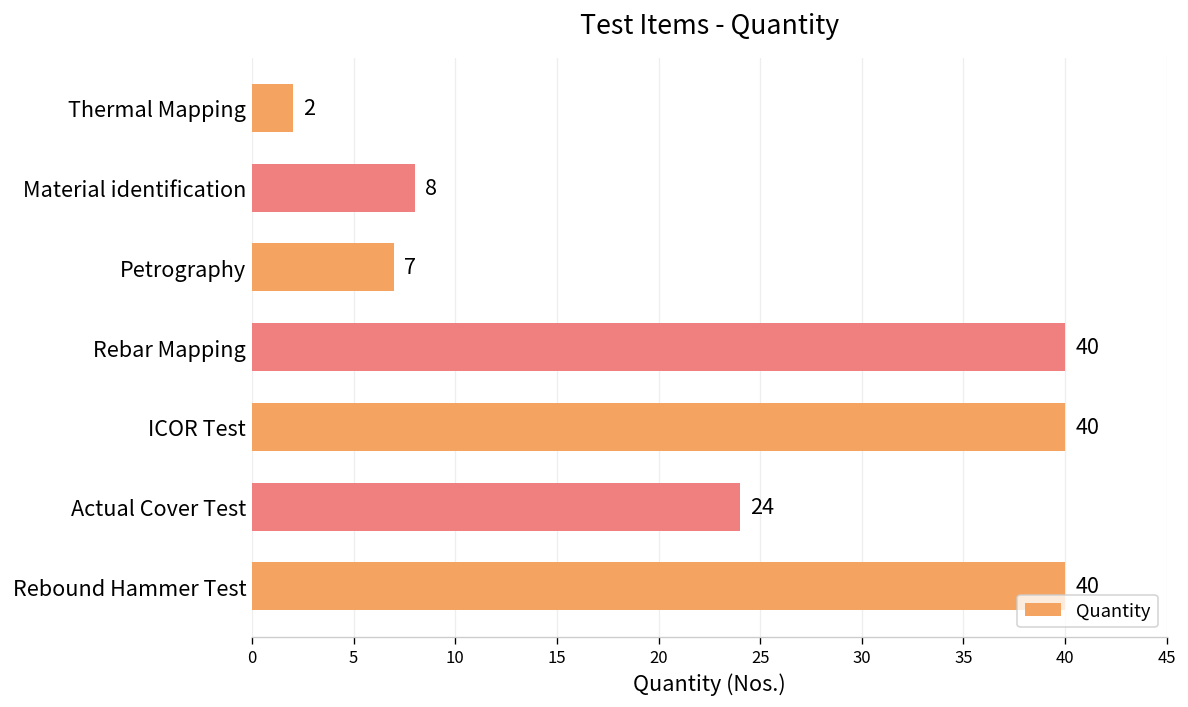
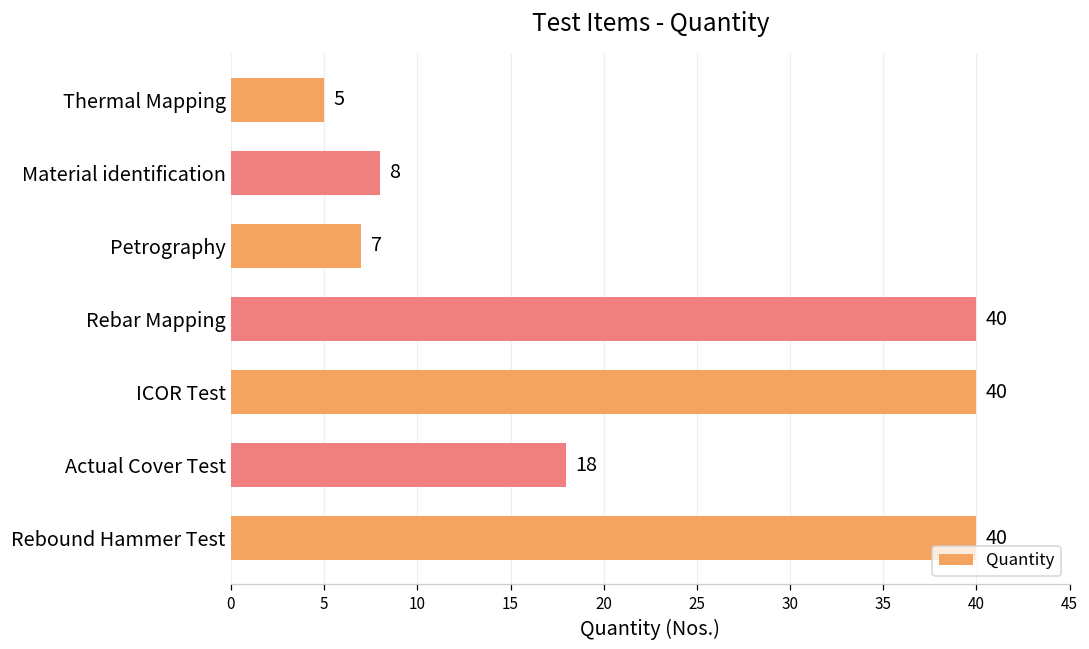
Thermal Mapping: 2 -> 5
Actual Cover Test: 24 -> 18
